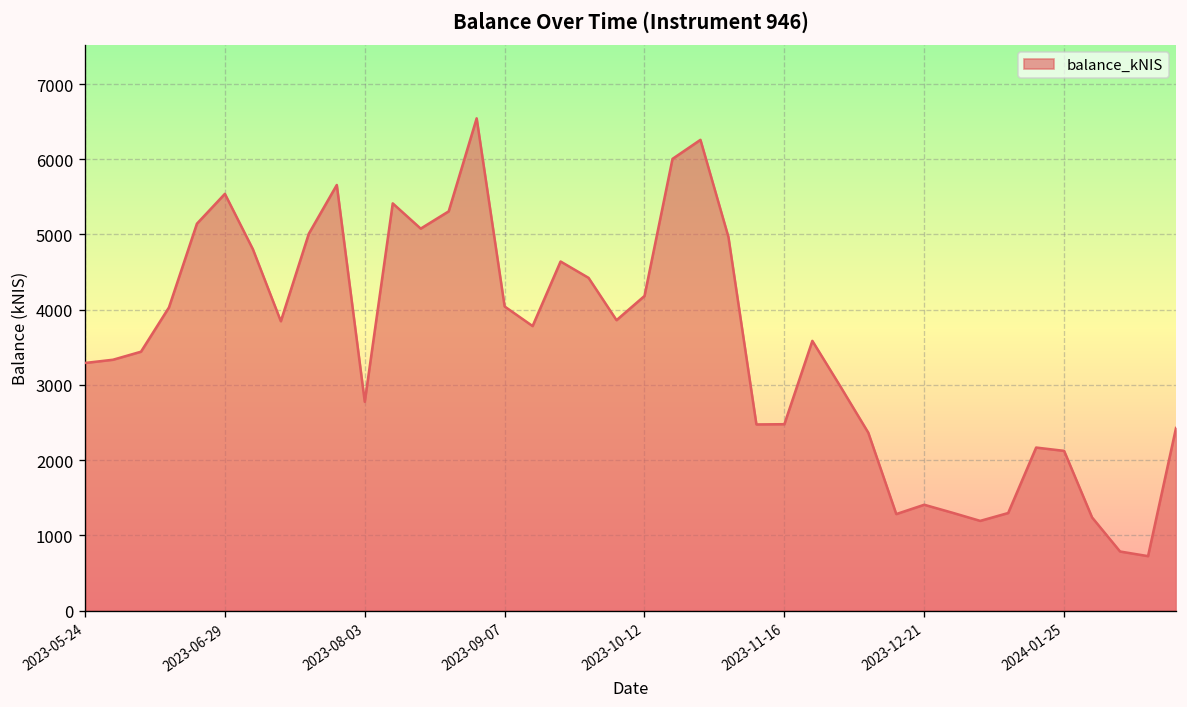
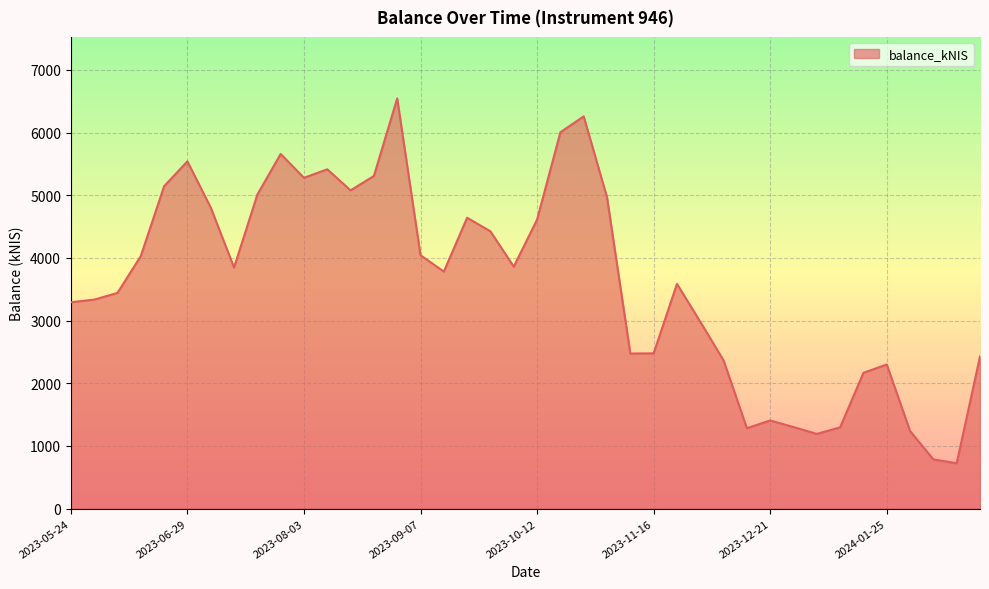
2023-08-03: 2800 -> 5300
2023-10-12: 4200 -> 4600
2024-01-25: 2100 -> 2300
